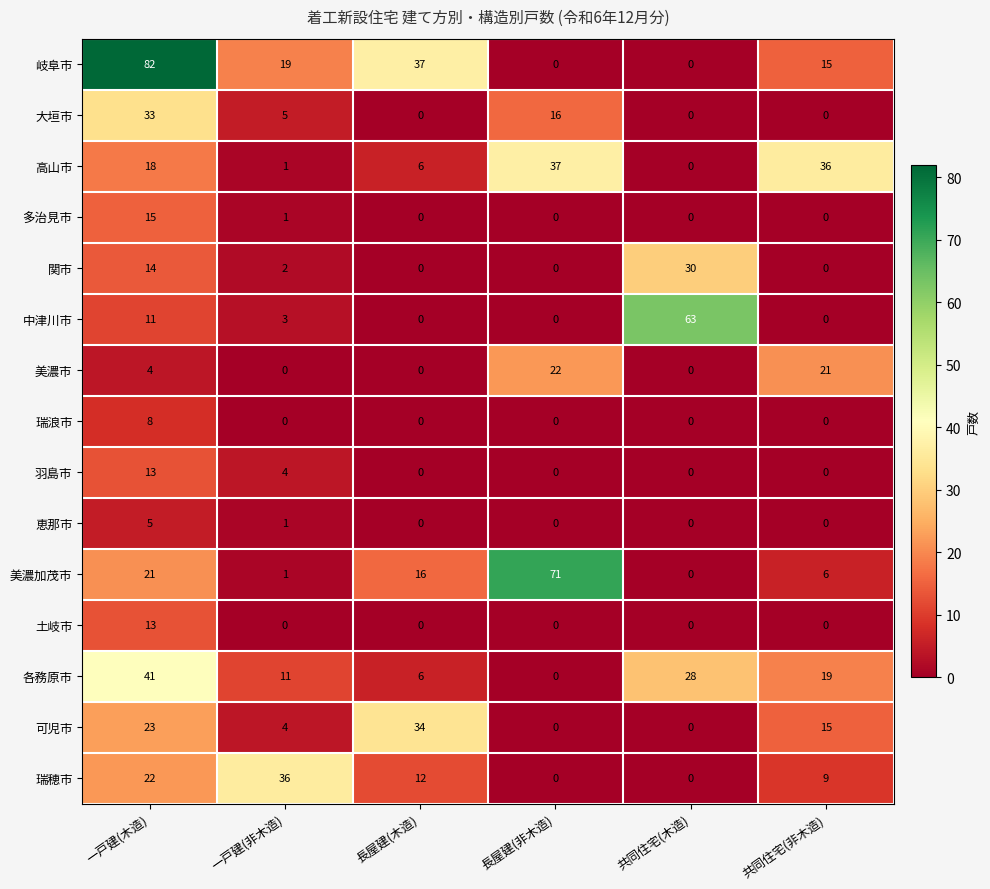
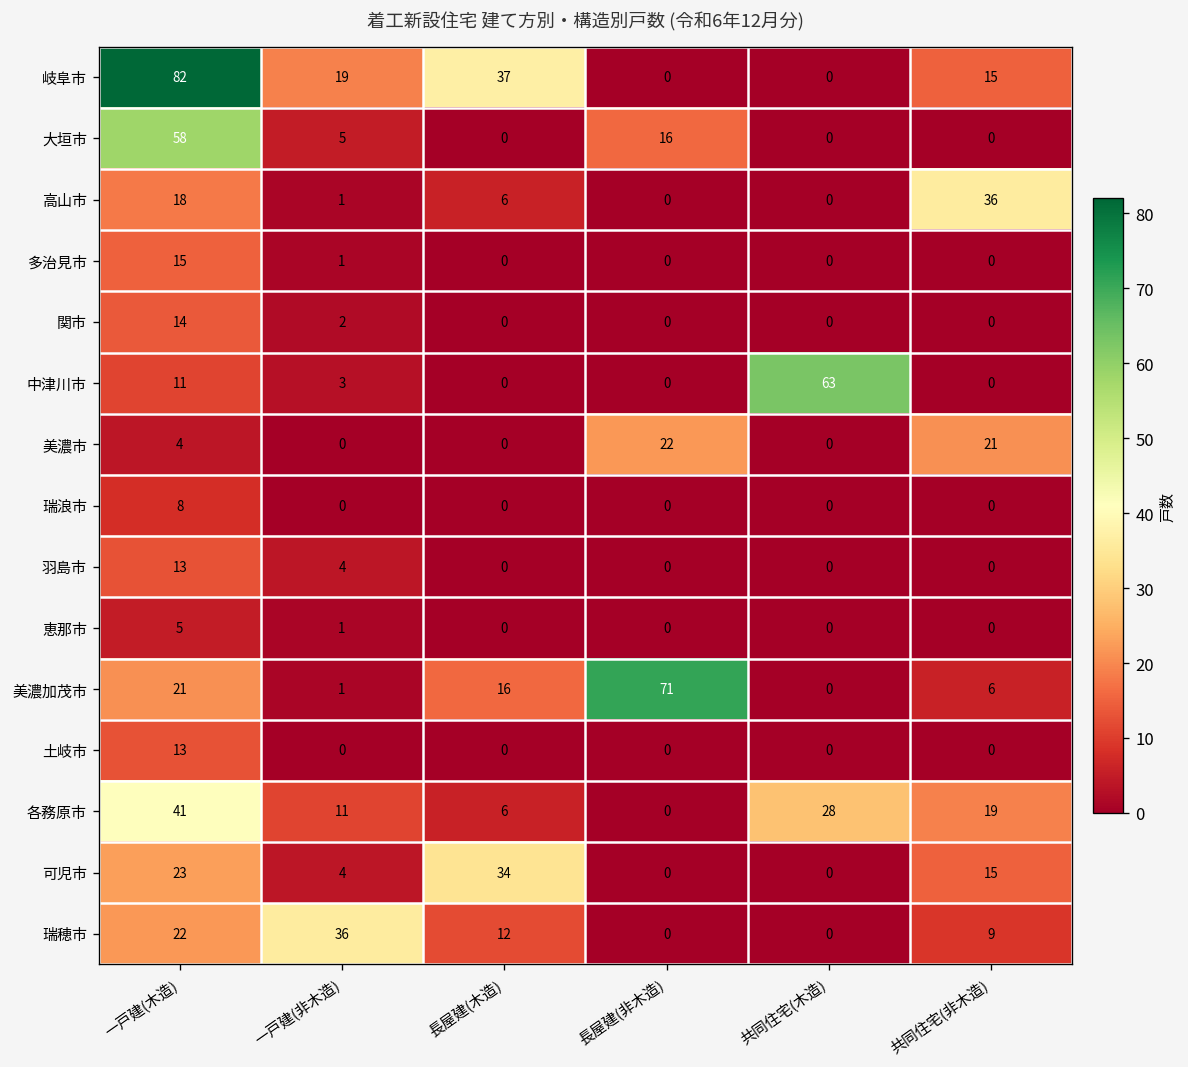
大垣市, 一戸建(木造): 33 -> 58
高山市, 長屋建(非木造): 37 -> 0
関市, 共同住宅(木造): 30 -> 0
